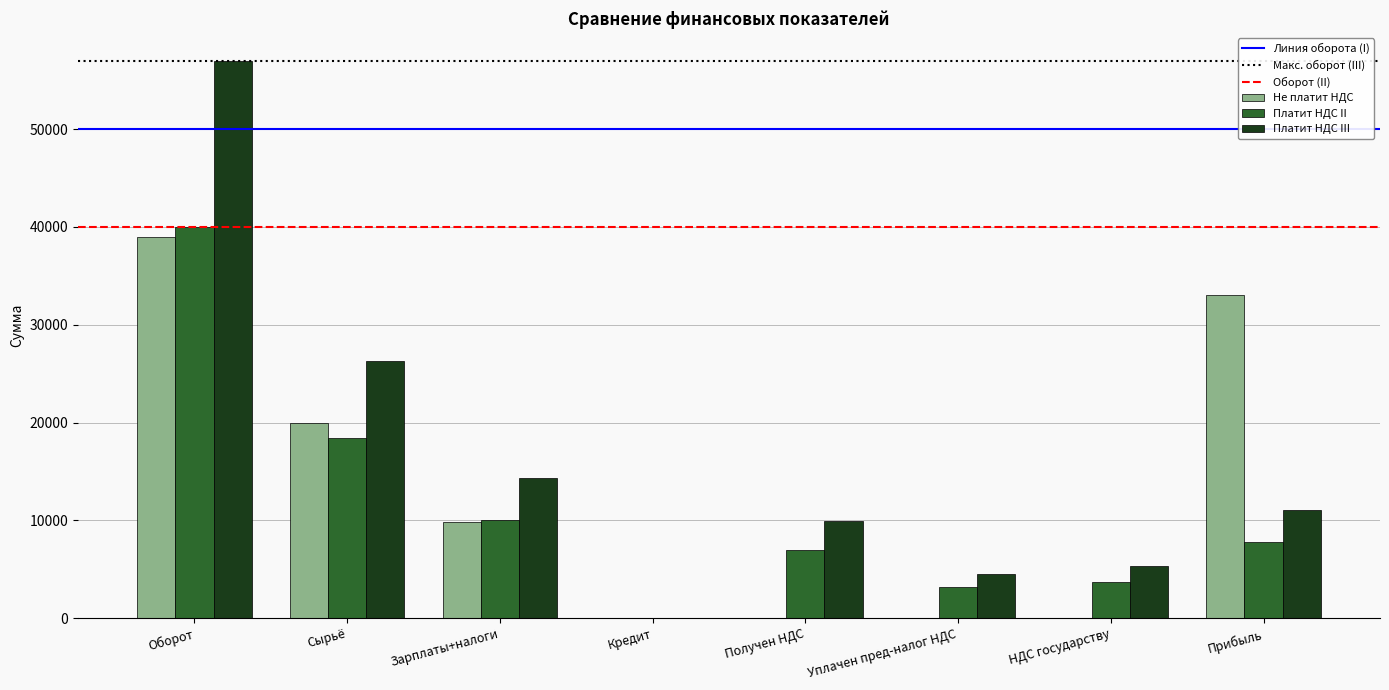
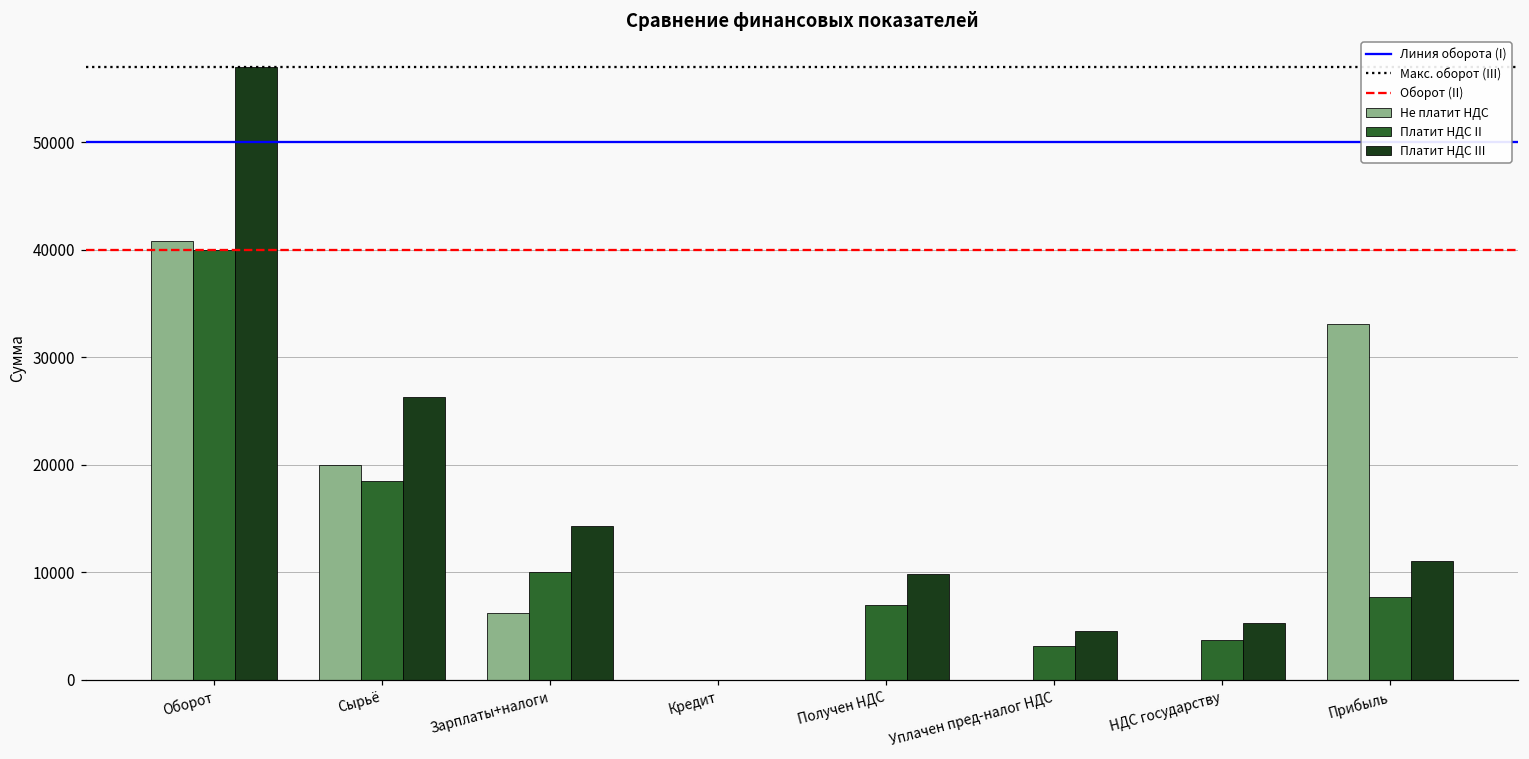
Не платит НДС, Оборот: 39000 -> 41000
Не платит НДС, Зарплаты+налоги: 10000 -> 6000
